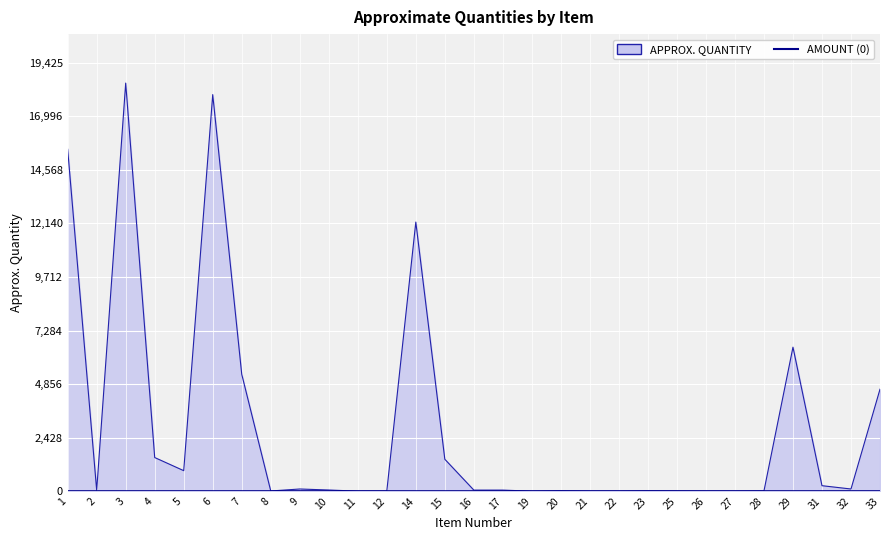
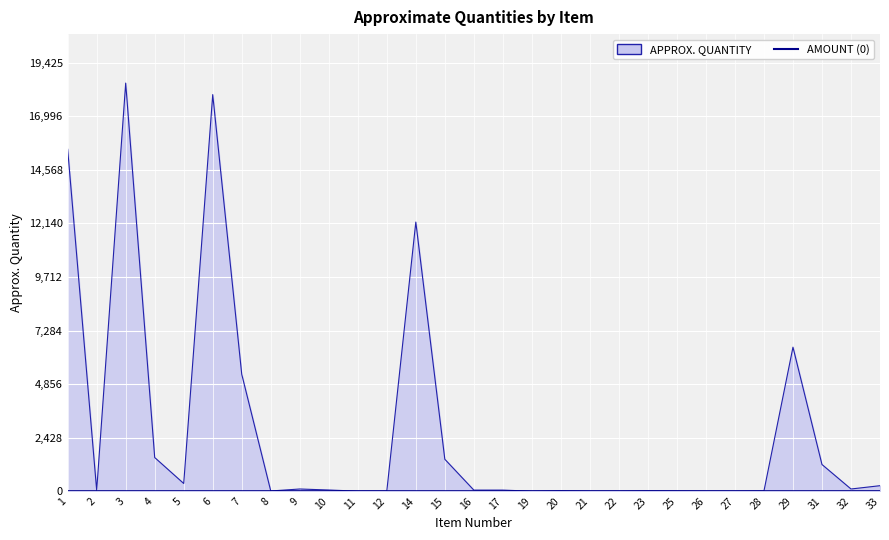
APPROX. QUANTITY, 5: 900 -> 400
APPROX. QUANTITY, 31: 300 -> 1,200
APPROX. QUANTITY, 33: 4,600 -> 300
